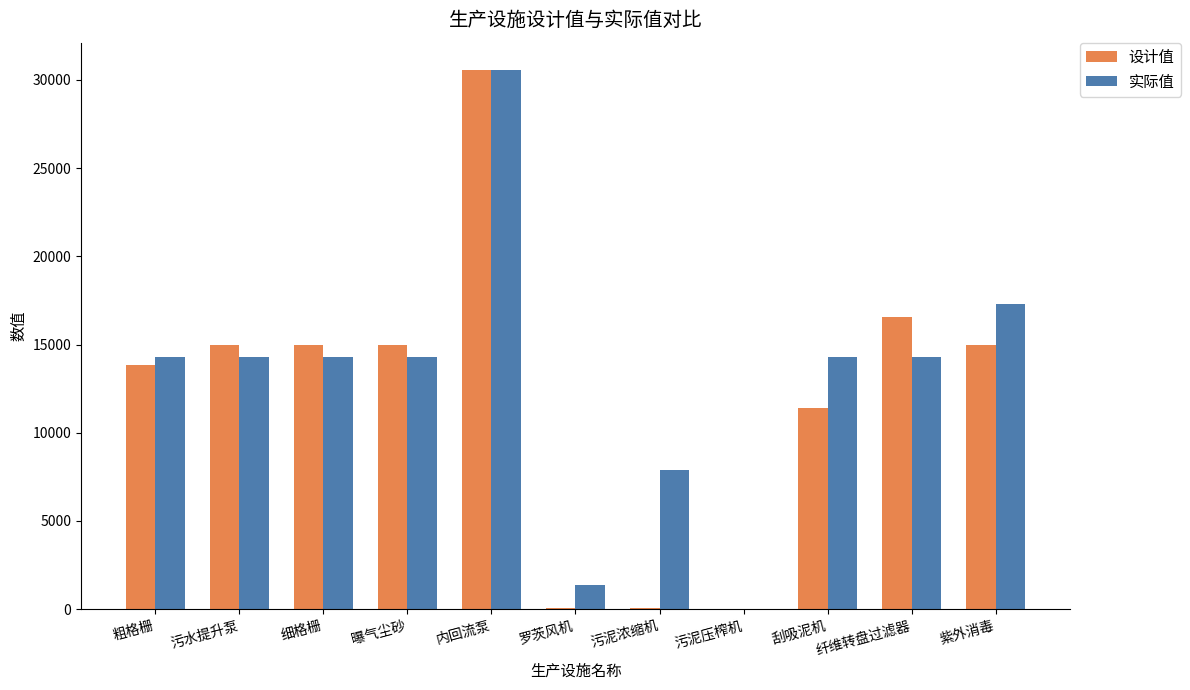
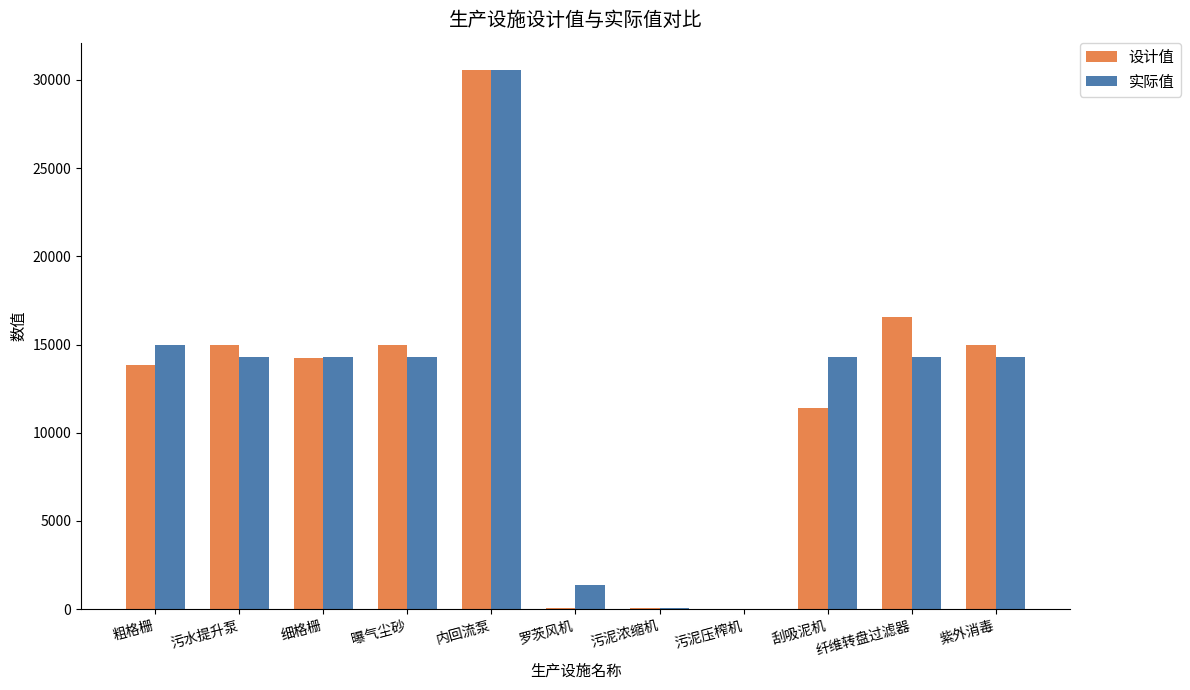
实际值, 粗格栅: 14300 -> 15000
设计值, 细格栅: 15000 -> 14200
实际值, 污泥浓缩机: 7900 -> 100
实际值, 紫外消毒: 17300 -> 14300
